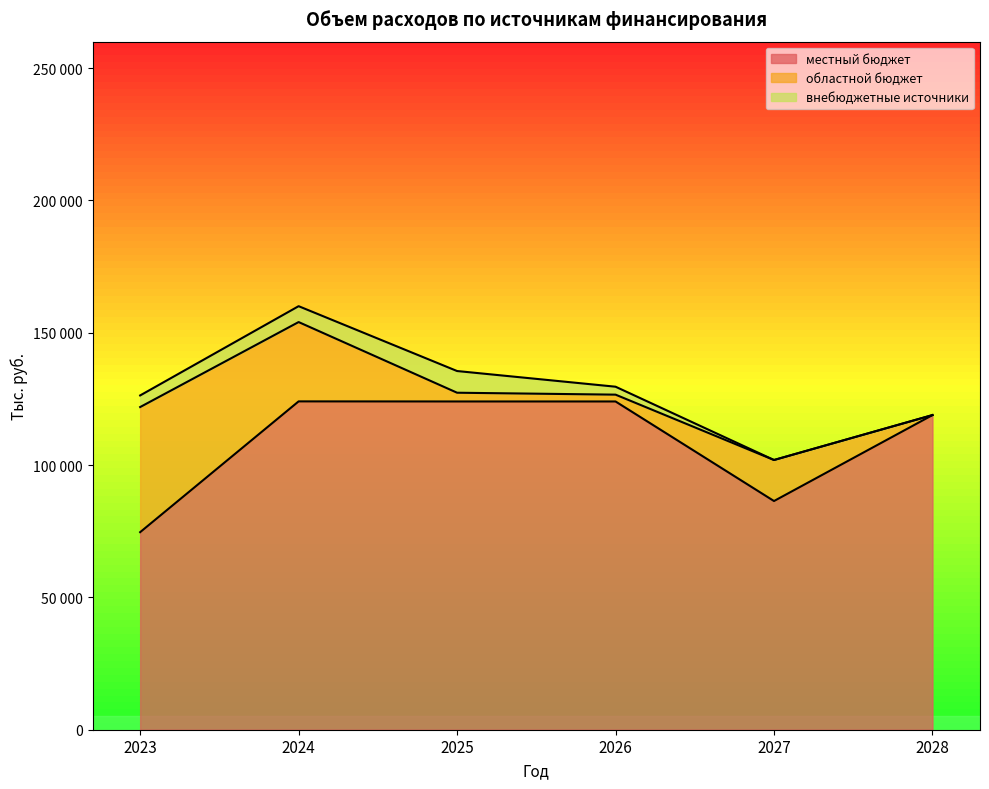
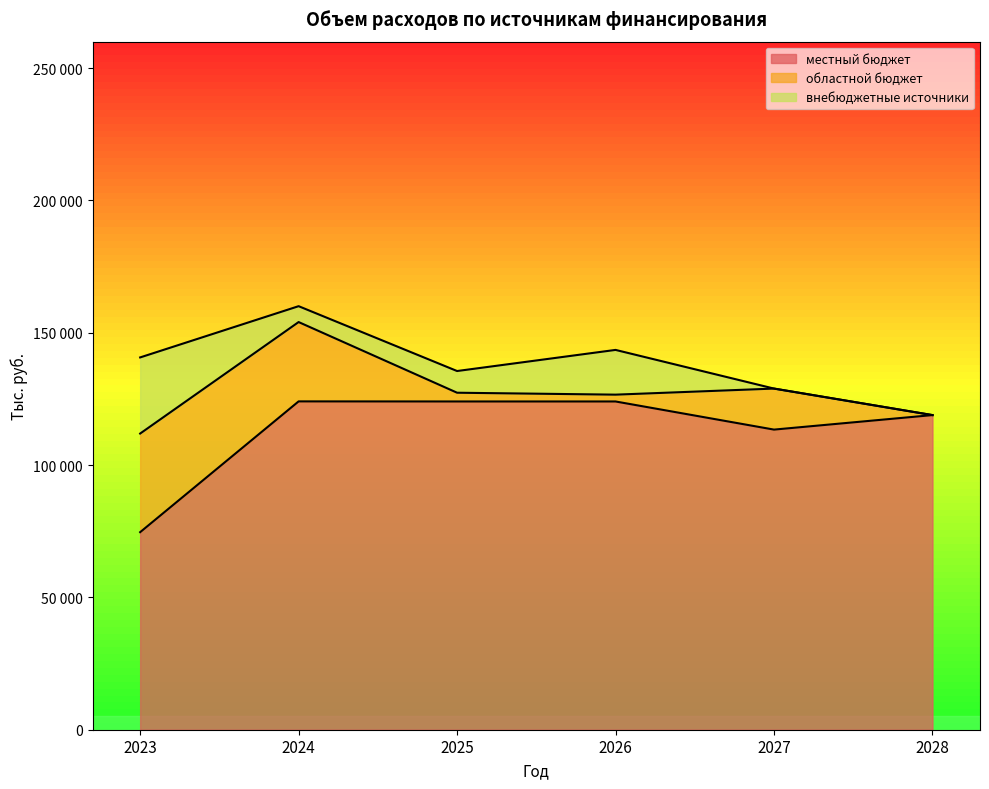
областной бюджет, 2023: 47000 -> 37000
внебюджетные источники, 2023: 4000 -> 29000
внебюджетные источники, 2026: 3000 -> 17000
местный бюджет, 2027: 86000 -> 113000
